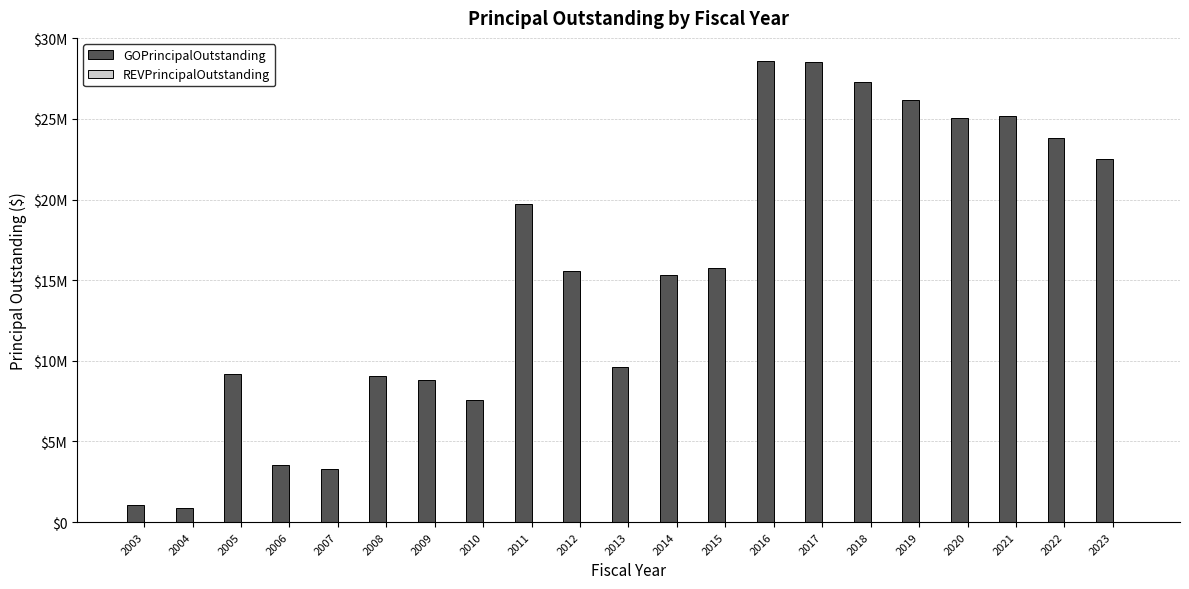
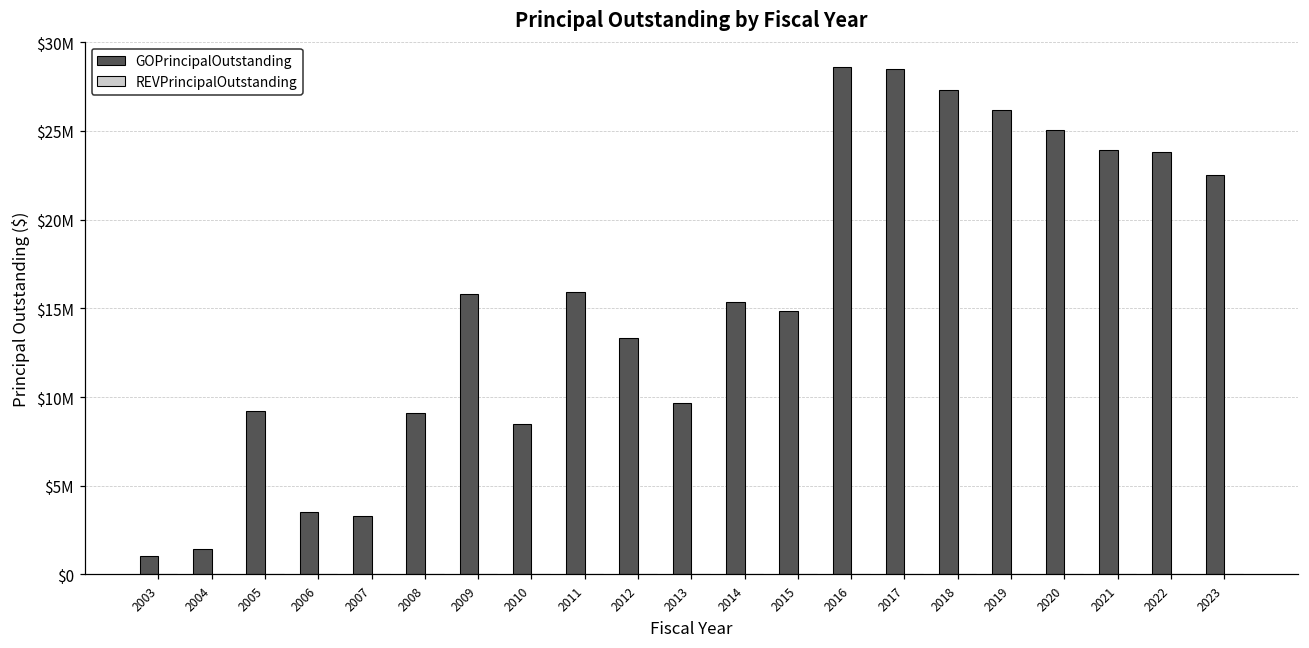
GOPrincipalOutstanding, 2004: $900000 -> $1400000
GOPrincipalOutstanding, 2009: $8800000 -> $15800000
GOPrincipalOutstanding, 2010: $7600000 -> $8500000
GOPrincipalOutstanding, 2011: $19700000 -> $15900000
GOPrincipalOutstanding, 2012: $15600000 -> $13300000
GOPrincipalOutstanding, 2015: $15800000 -> $14800000
GOPrincipalOutstanding, 2021: $25200000 -> $23900000
